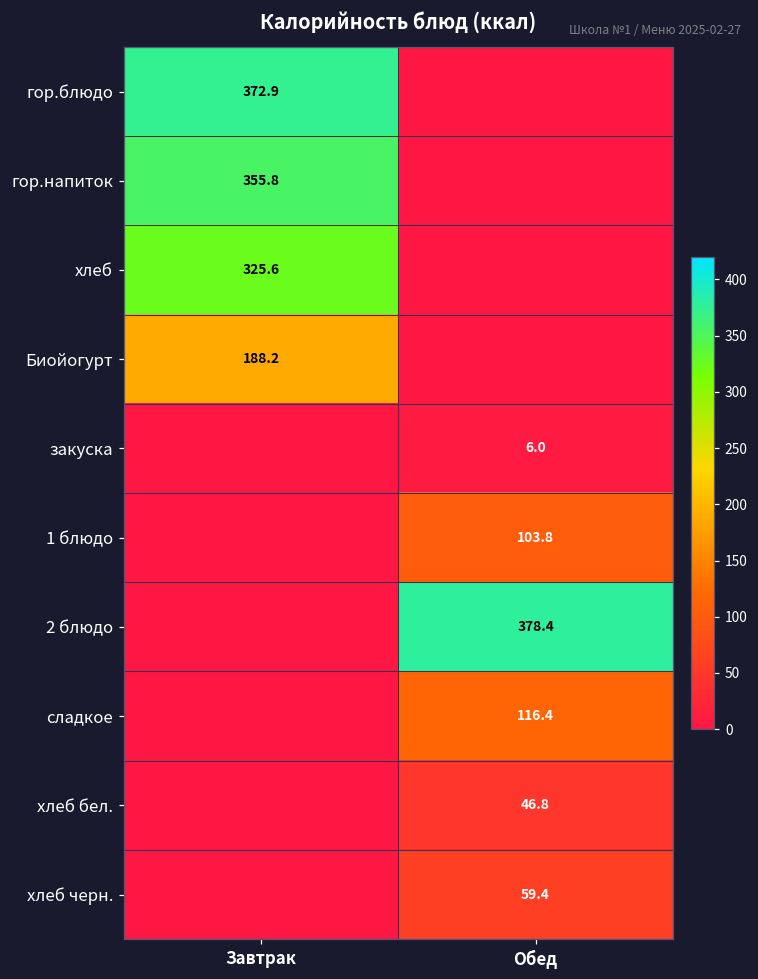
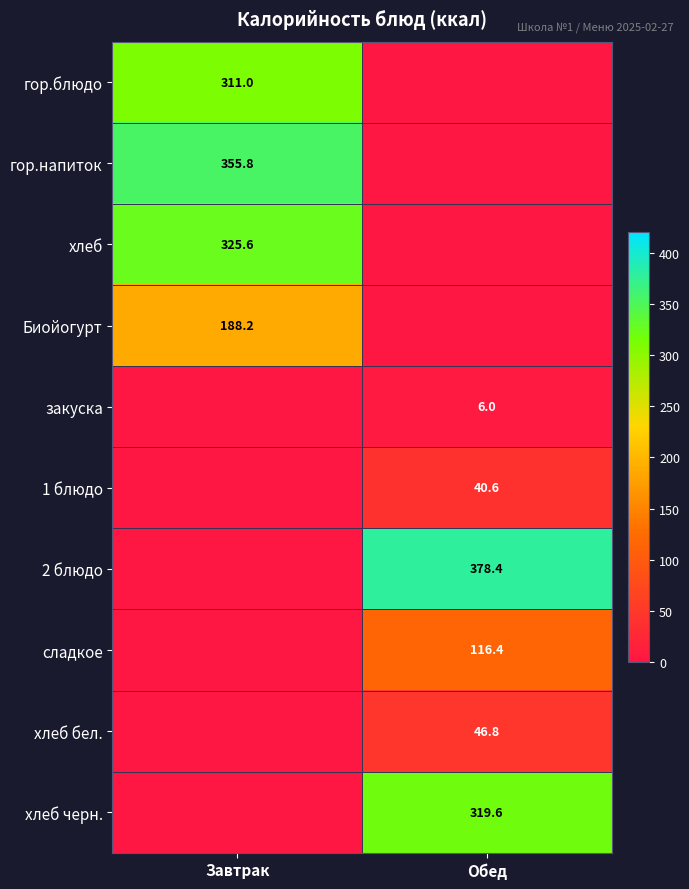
гор.блюдо, Завтрак: 372.9 -> 311.0
1 блюдо, Обед: 103.8 -> 40.6
хлеб черн., Обед: 59.4 -> 319.6
